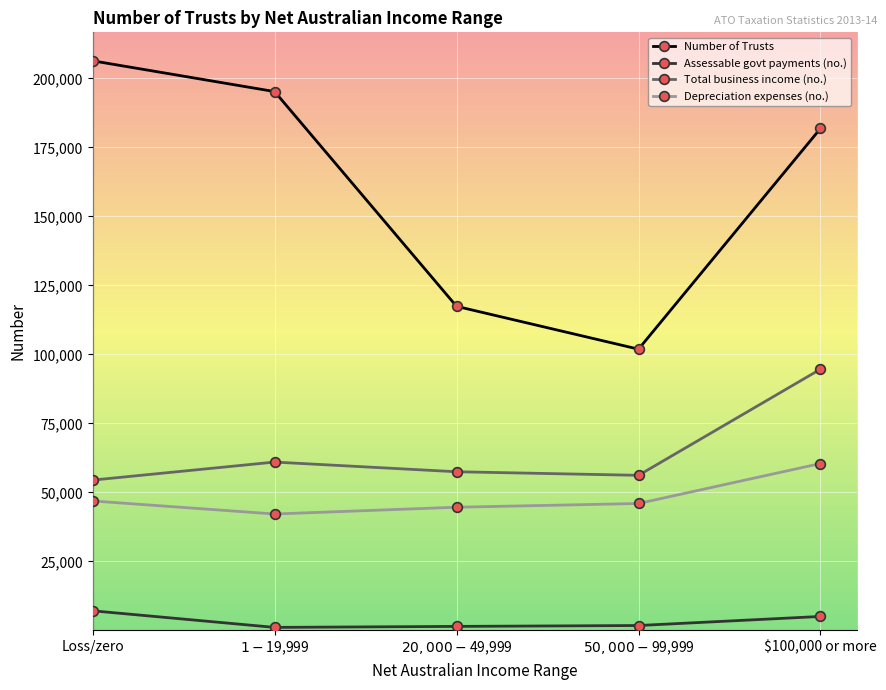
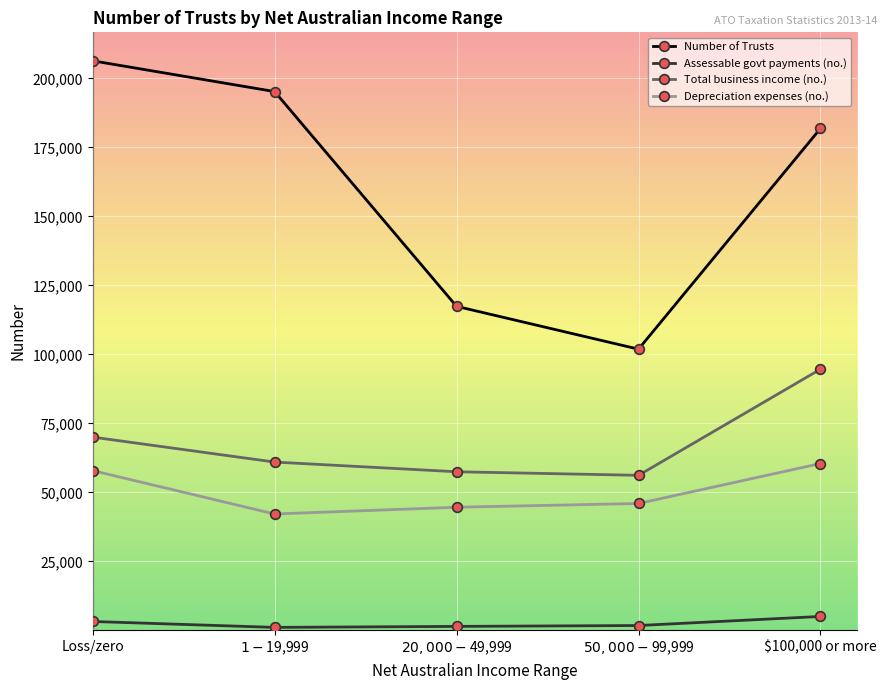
Assessable govt payments (no.), Loss/zero: 7,000 -> 3,000
Total business income (no.), Loss/zero: 54,000 -> 70,000
Depreciation expenses (no.), Loss/zero: 47,000 -> 58,000
